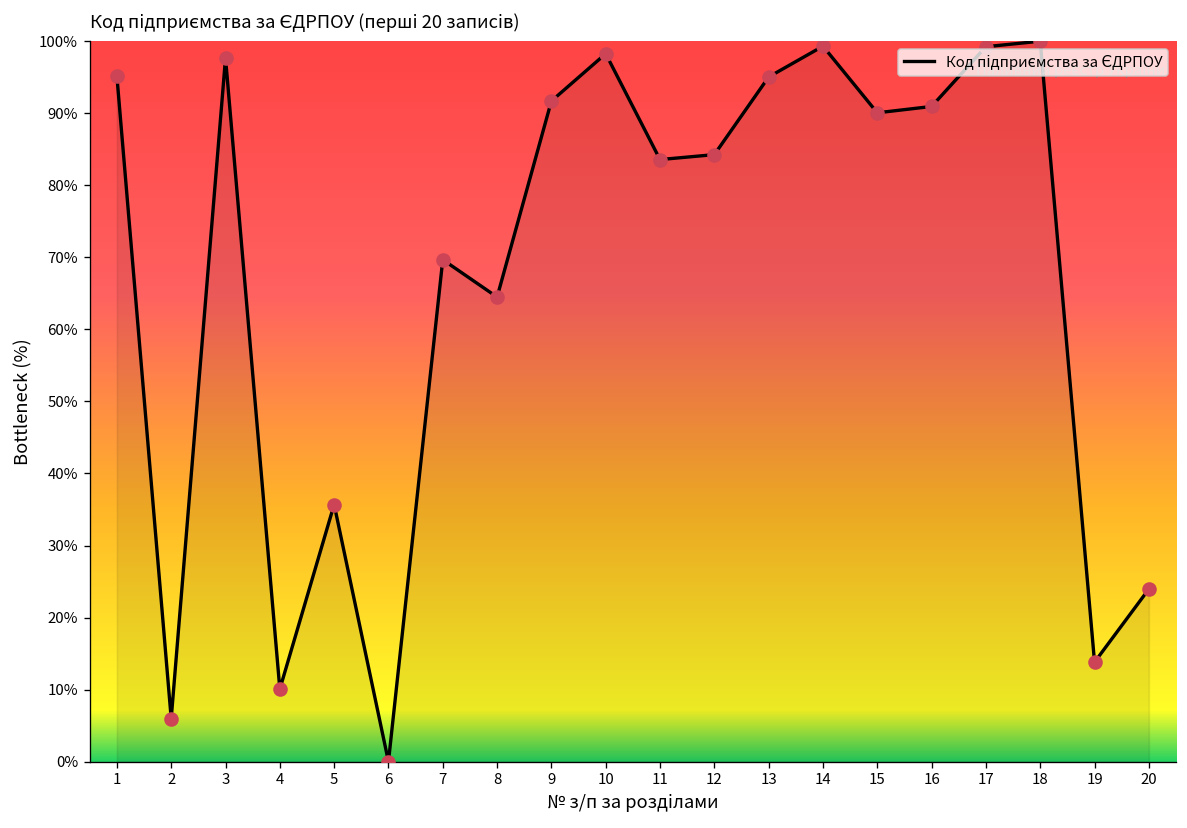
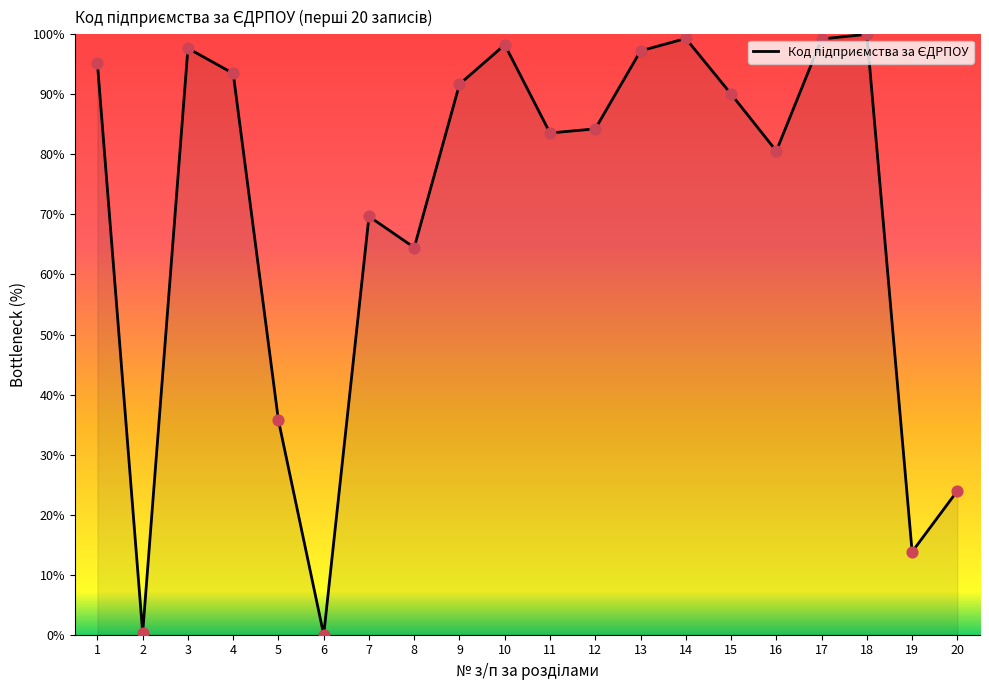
2: 6% -> 0%
4: 10% -> 93%
13: 95% -> 97%
16: 91% -> 81%
